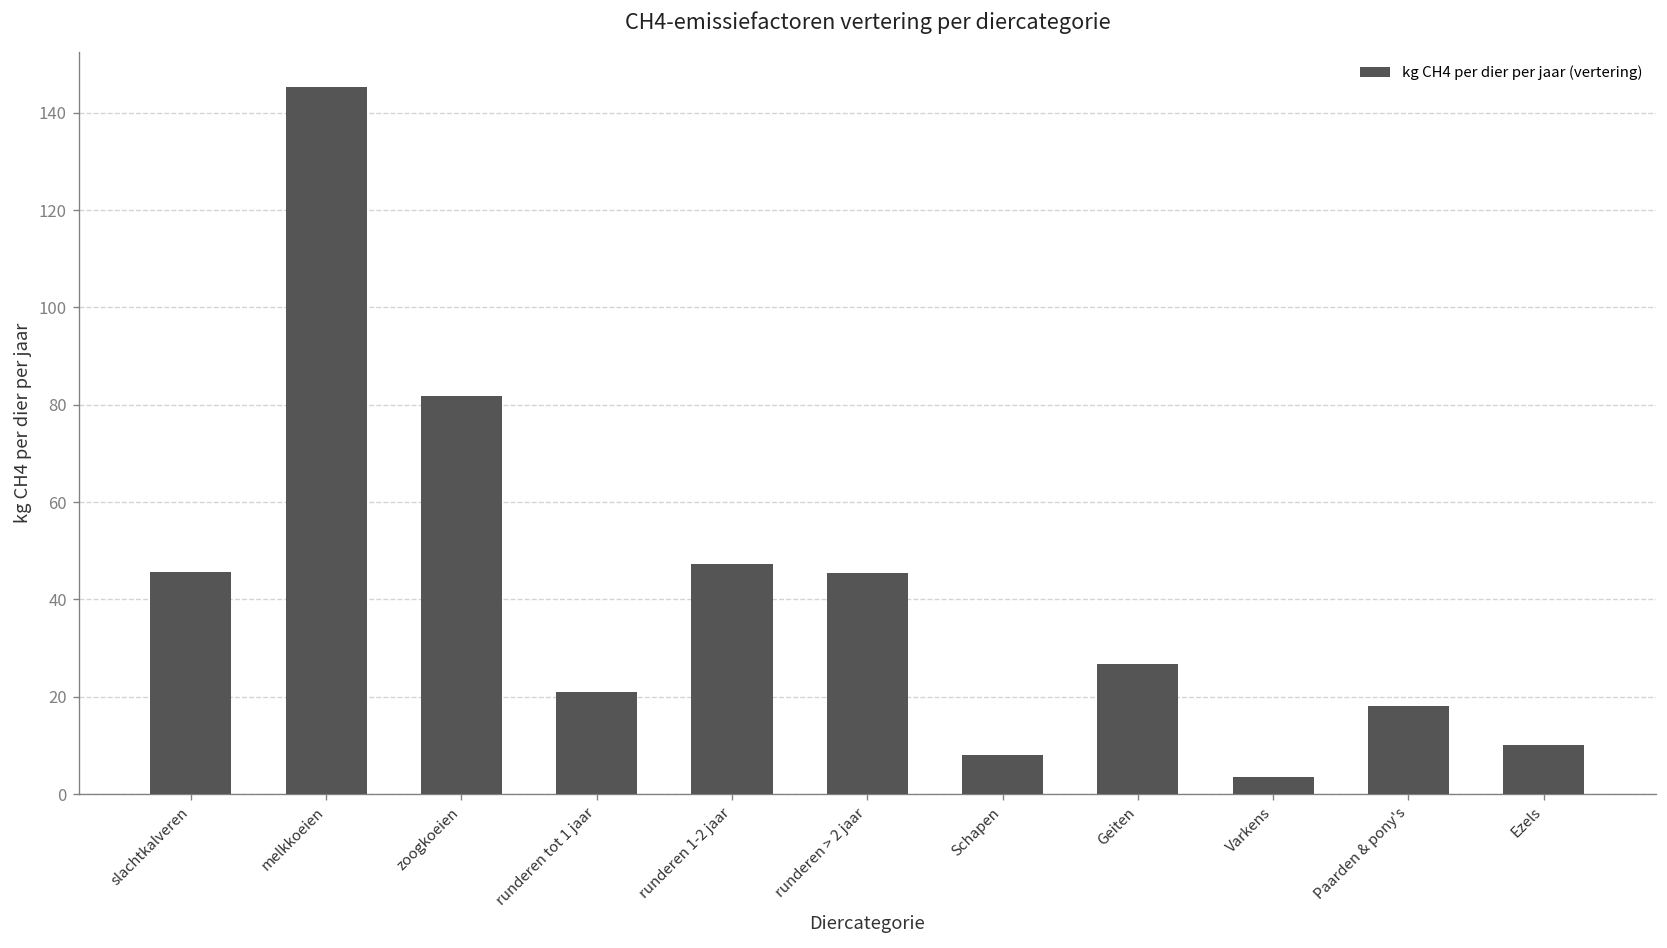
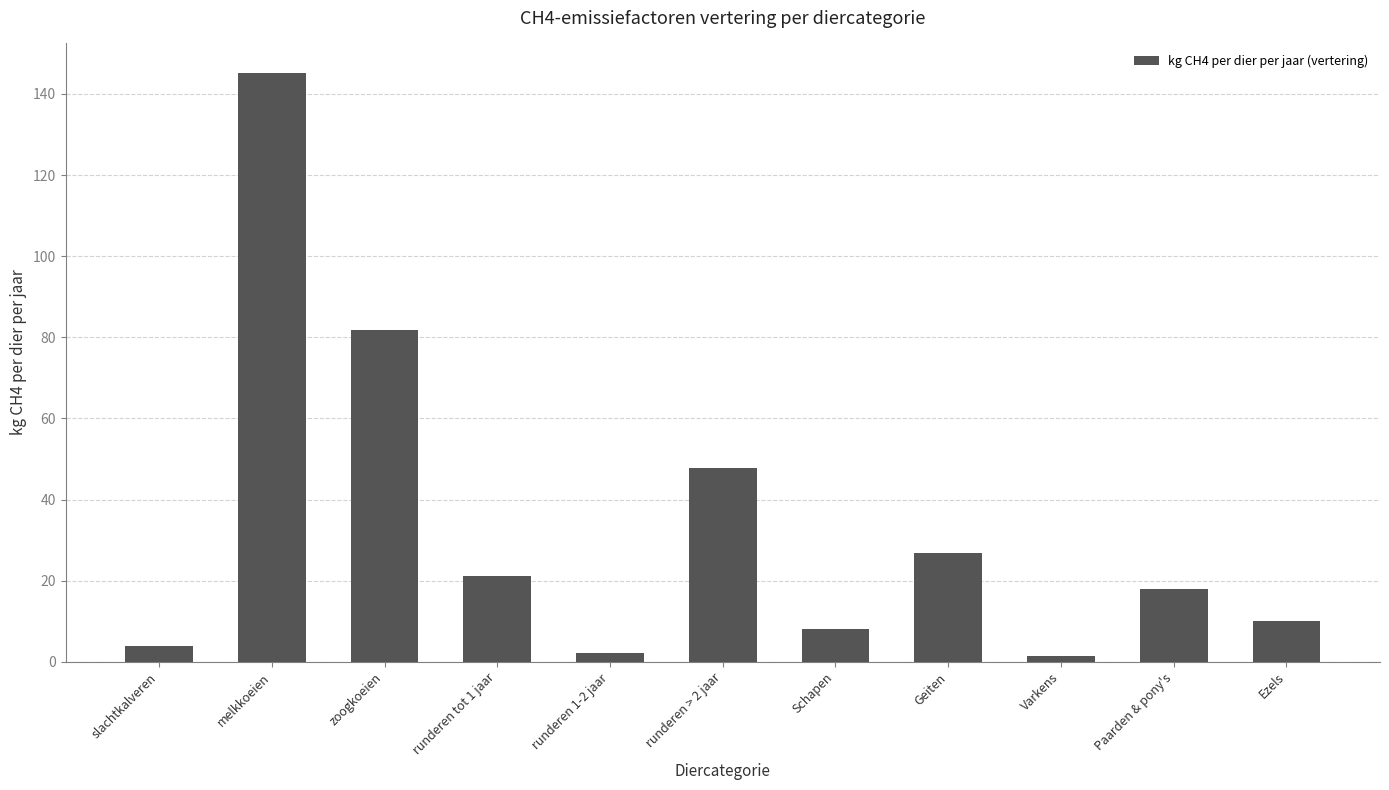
slachtkalveren: 46 -> 4
runderen 1-2 jaar: 47 -> 2
runderen > 2 jaar: 46 -> 48
Varkens: 4 -> 2
